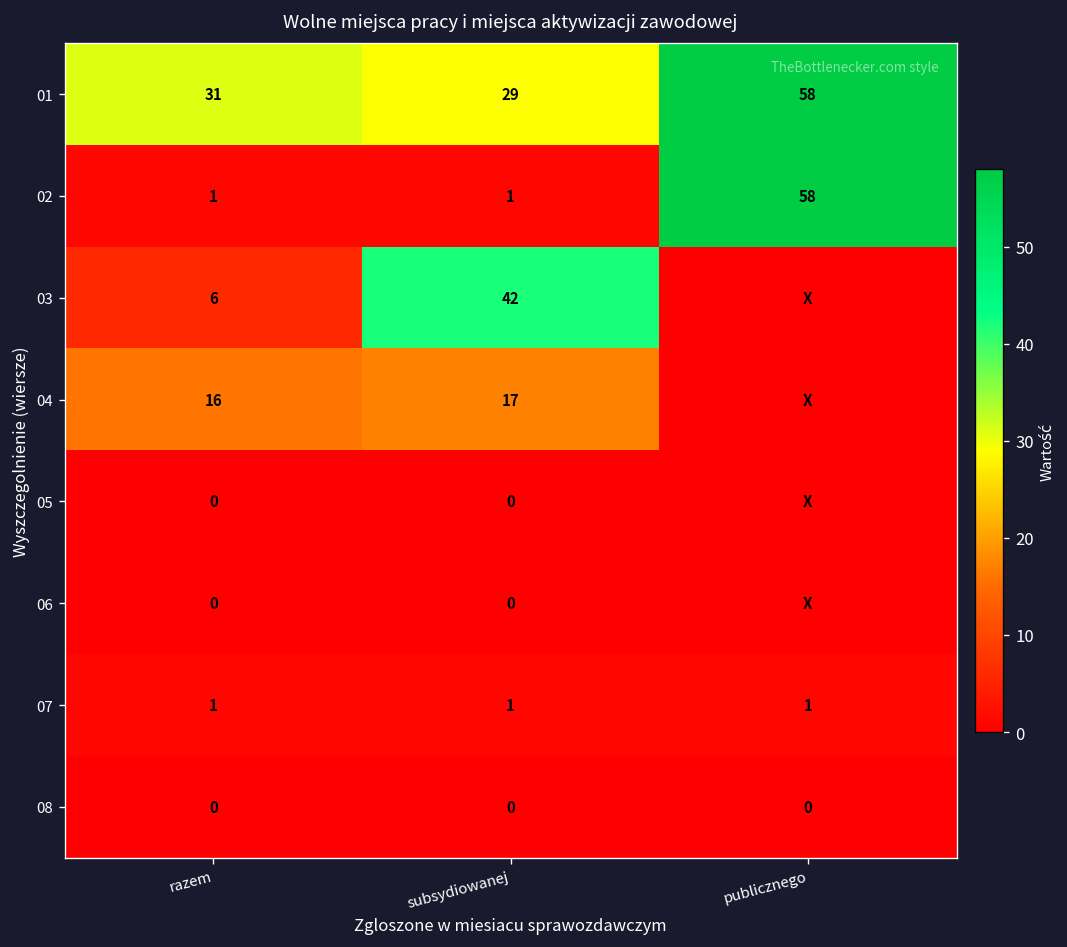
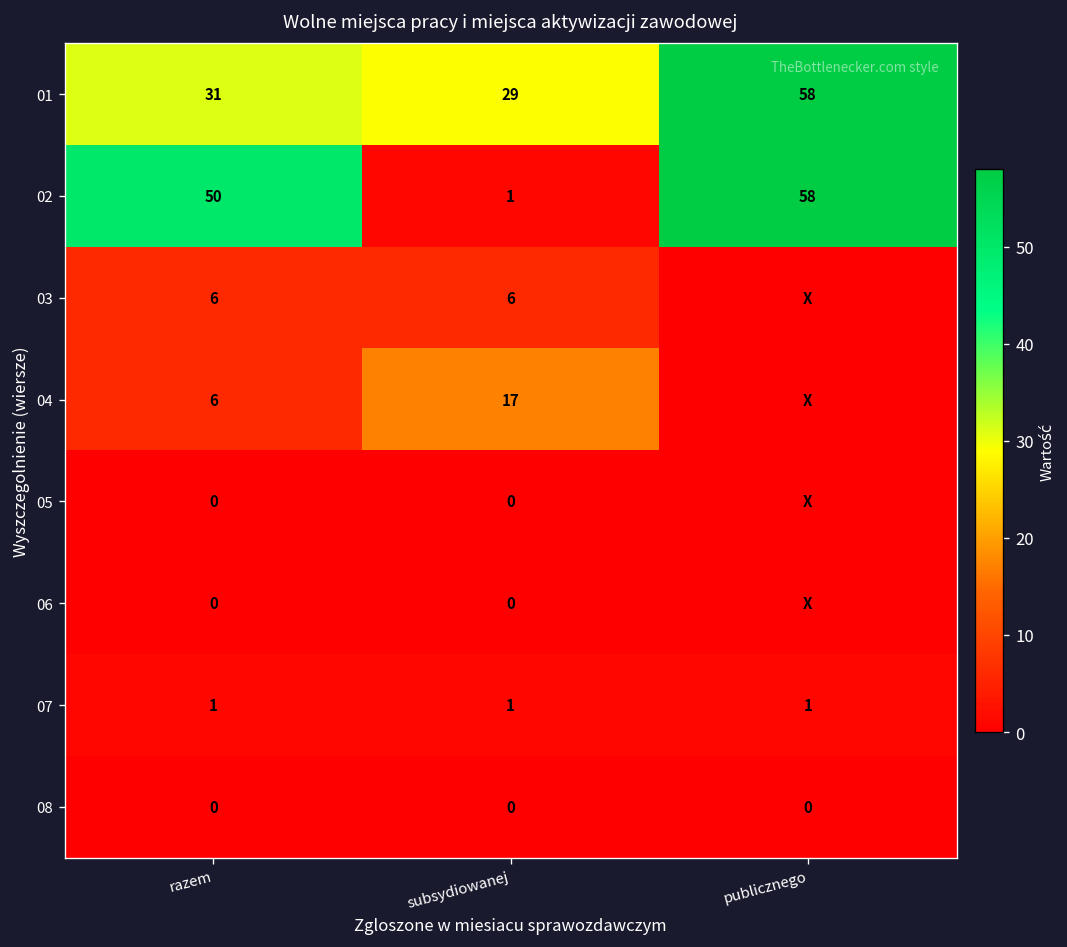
02, razem: 1 -> 50
03, subsydiowanej: 42 -> 6
04, razem: 16 -> 6
